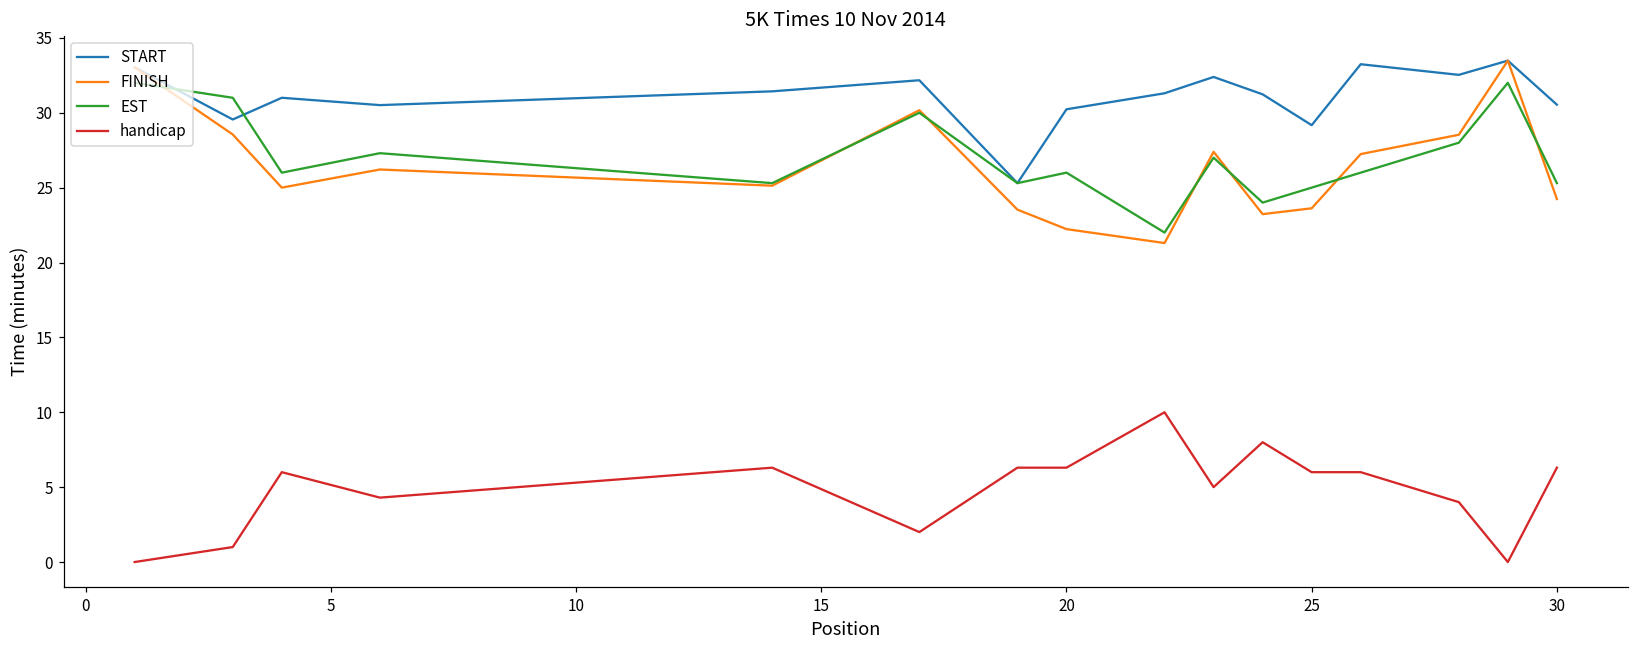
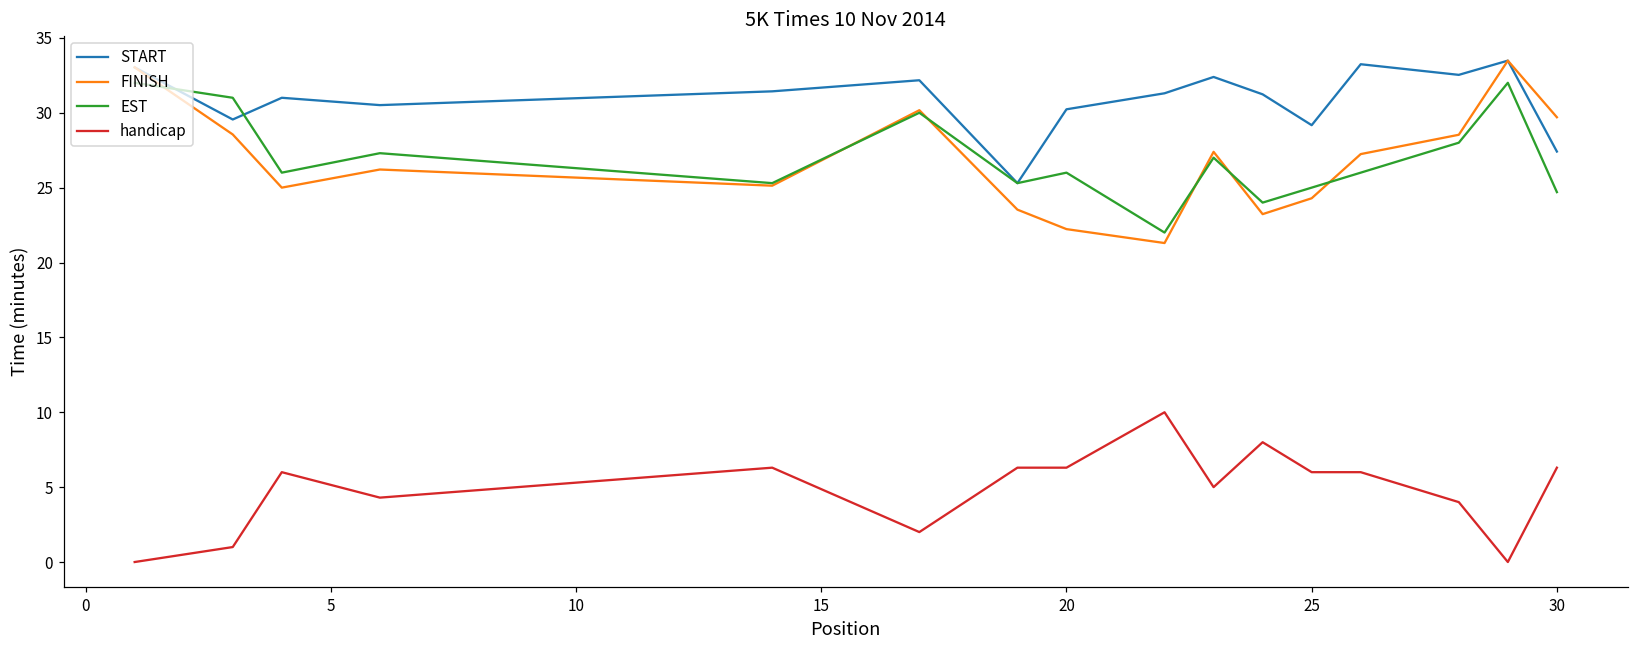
FINISH, 25: 23.6 -> 24.3
START, 30: 30.5 -> 27.4
FINISH, 30: 24.2 -> 29.7
EST, 30: 25.3 -> 24.7
